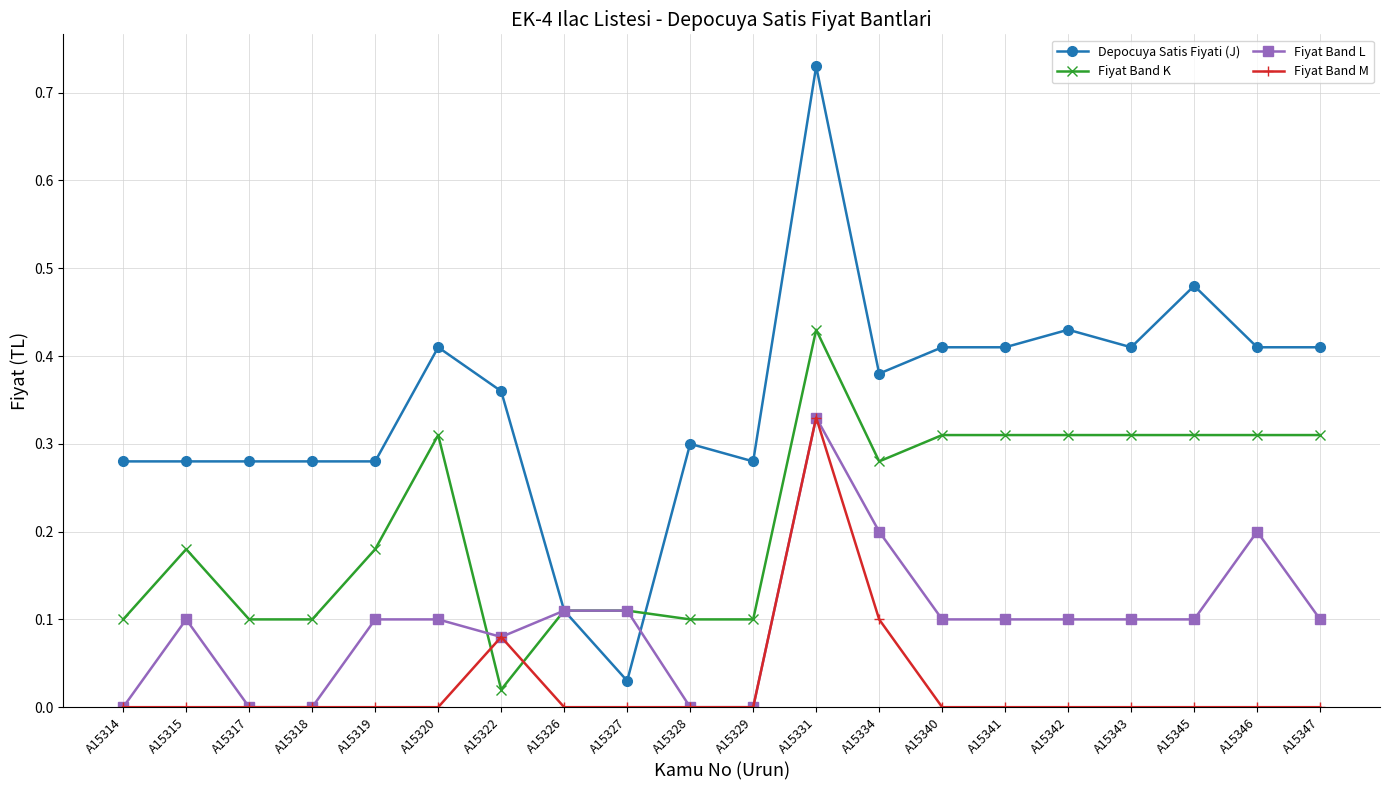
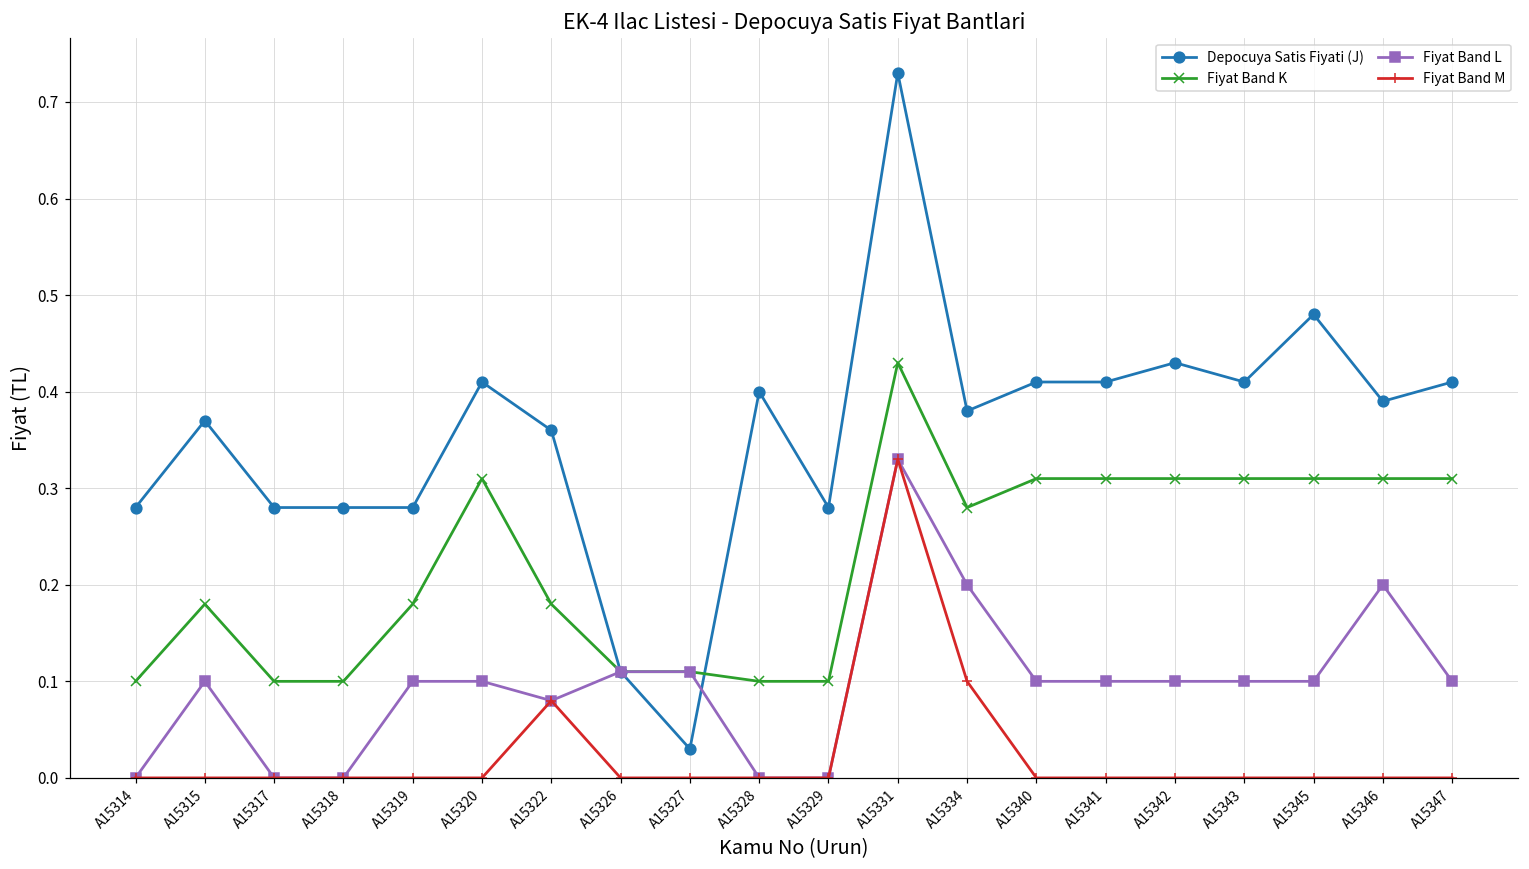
Depocuya Satis Fiyati (J), A15315: 0.28 -> 0.37
Fiyat Band K, A15322: 0.02 -> 0.18
Depocuya Satis Fiyati (J), A15328: 0.3 -> 0.4
Depocuya Satis Fiyati (J), A15346: 0.41 -> 0.39
